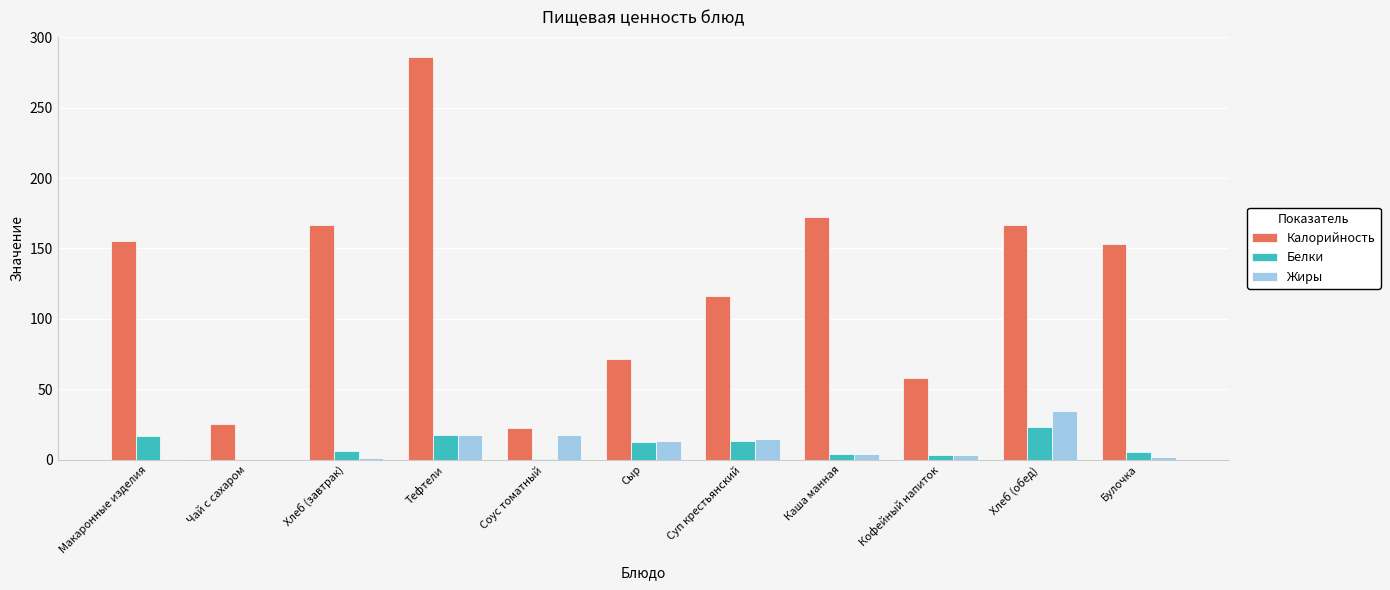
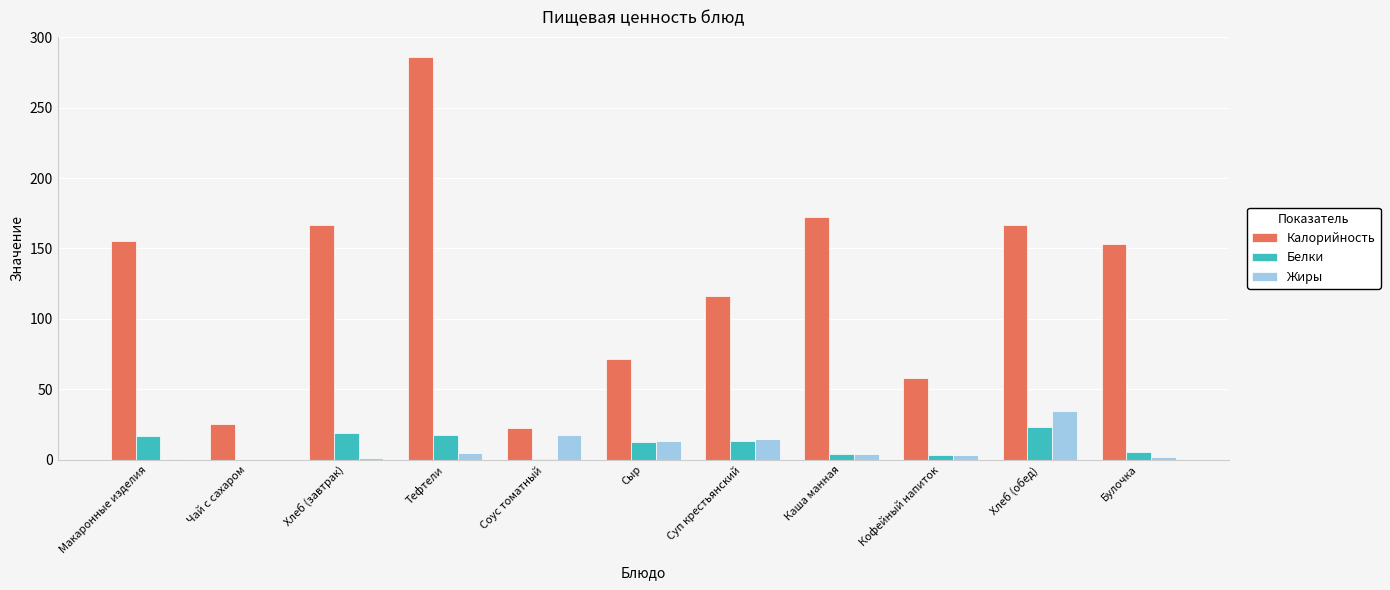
Белки, Хлеб (завтрак): 6 -> 19
Жиры, Тефтели: 18 -> 5
